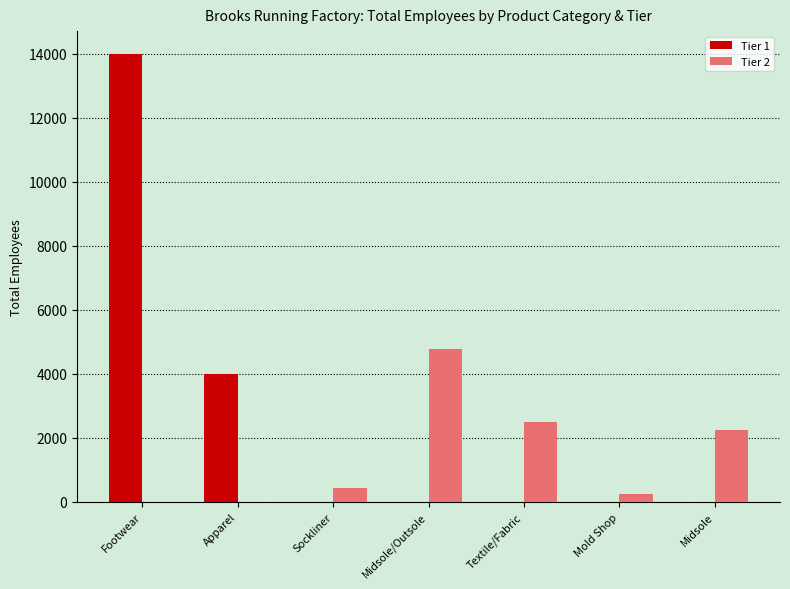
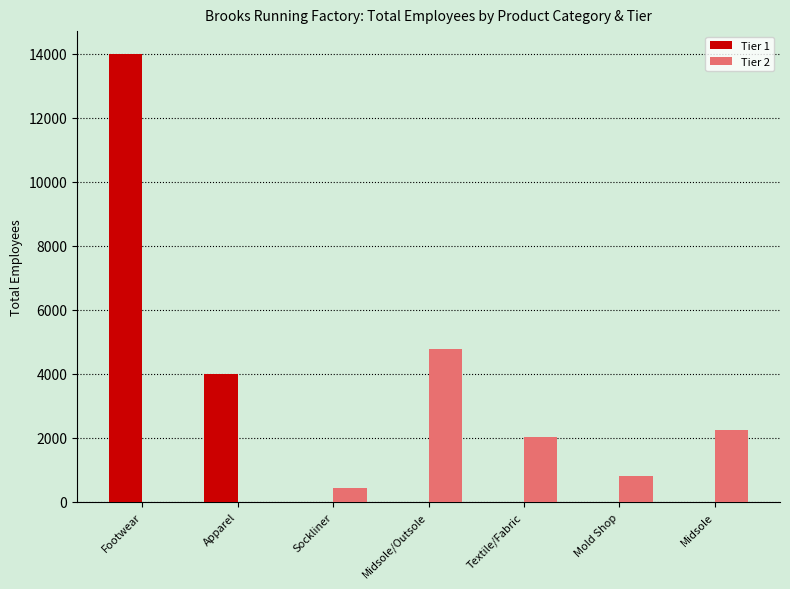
Tier 2, Textile/Fabric: 2500 -> 2000
Tier 2, Mold Shop: 200 -> 800
